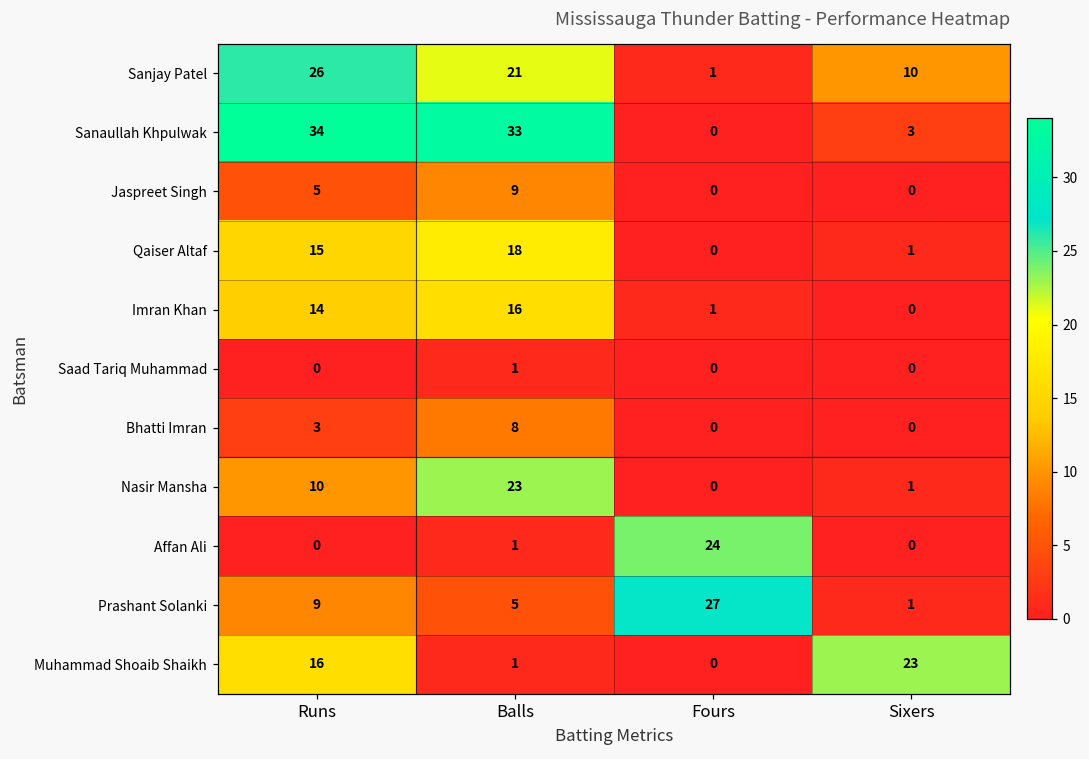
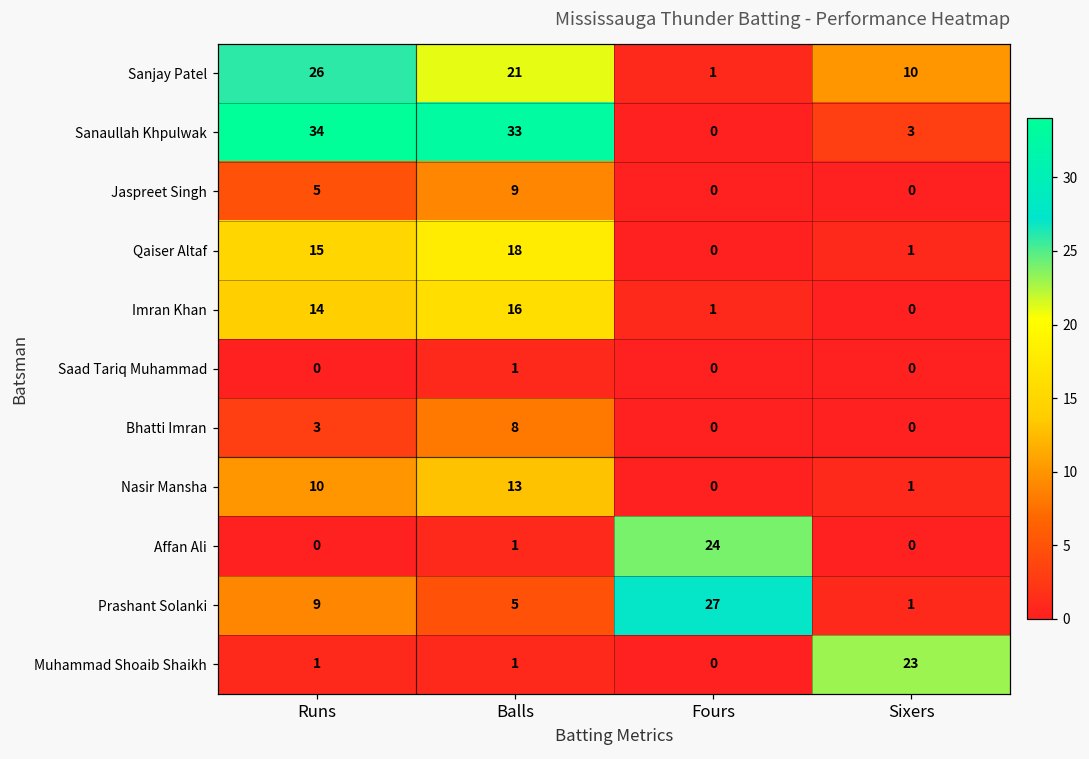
Nasir Mansha, Balls: 23 -> 13
Muhammad Shoaib Shaikh, Runs: 16 -> 1
